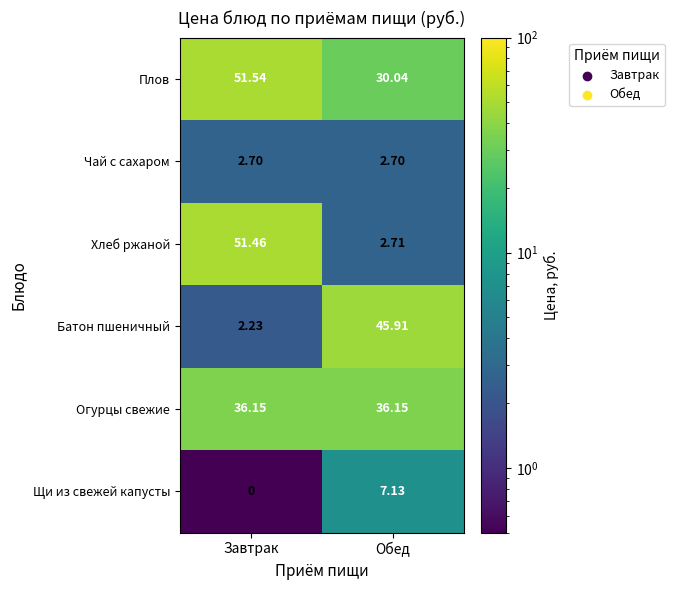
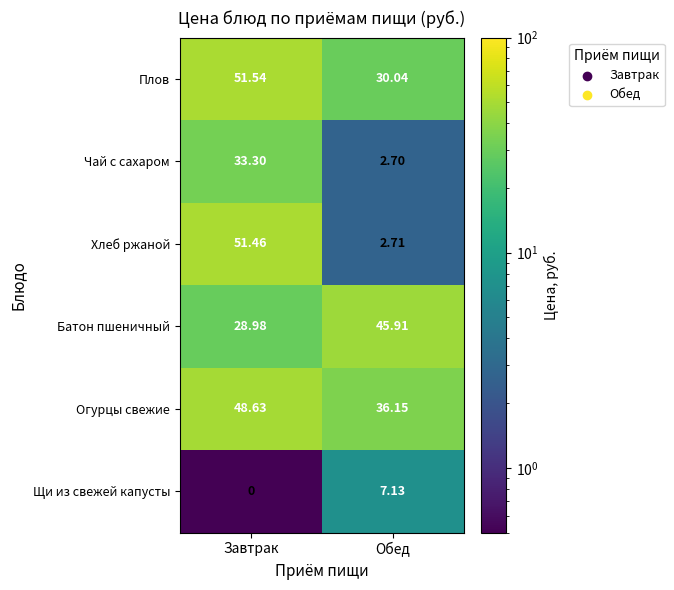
Чай с сахаром, Завтрак: 2.70 -> 33.30
Батон пшеничный, Завтрак: 2.23 -> 28.98
Огурцы свежие, Завтрак: 36.15 -> 48.63
